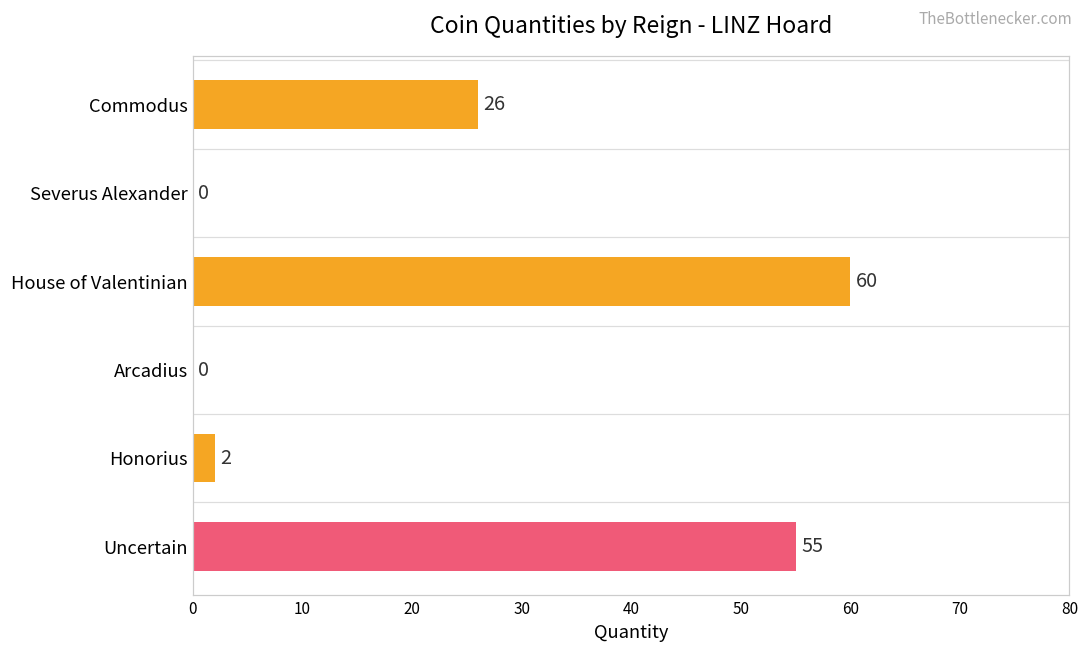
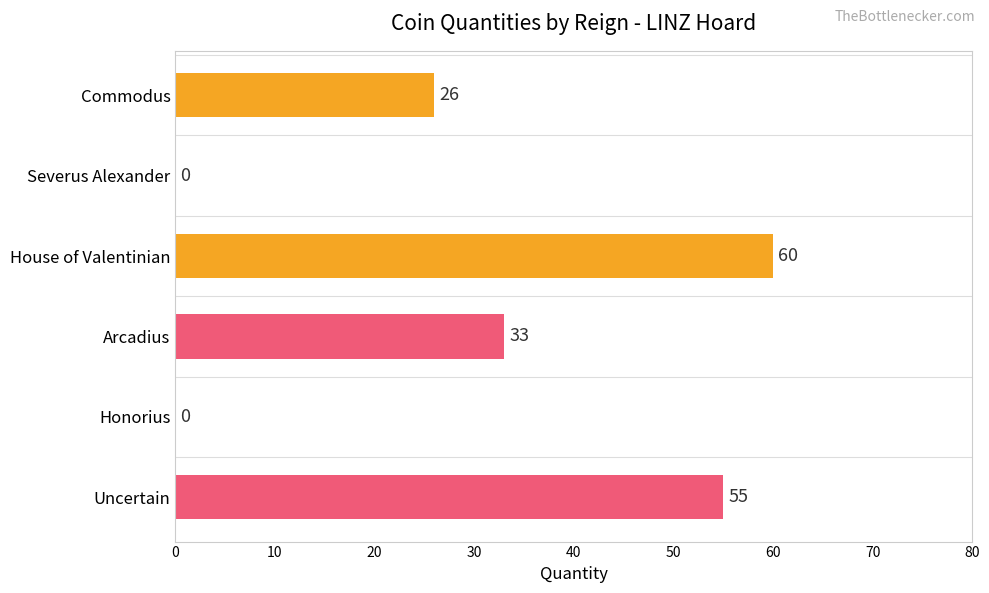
Arcadius: 0 -> 33
Honorius: 2 -> 0
